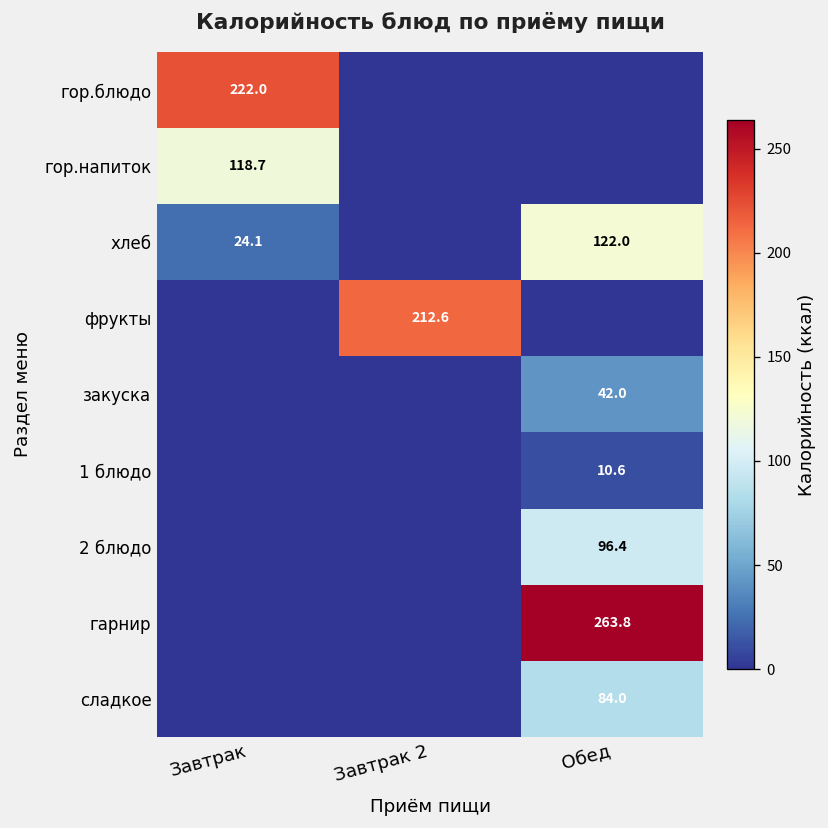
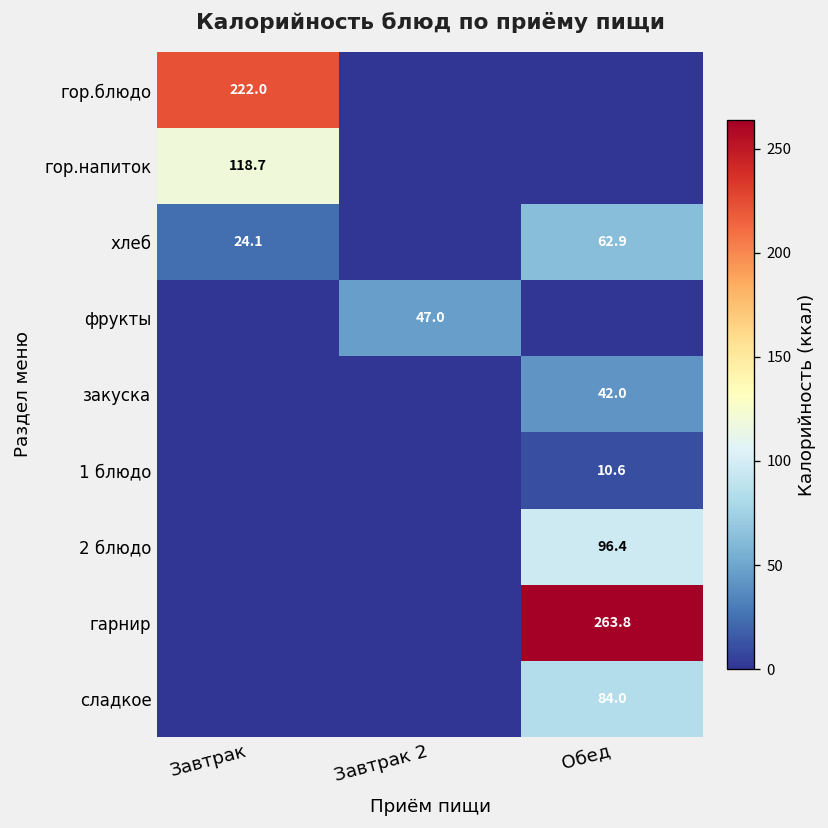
хлеб, Обед: 122.0 -> 62.9
фрукты, Завтрак 2: 212.6 -> 47.0
